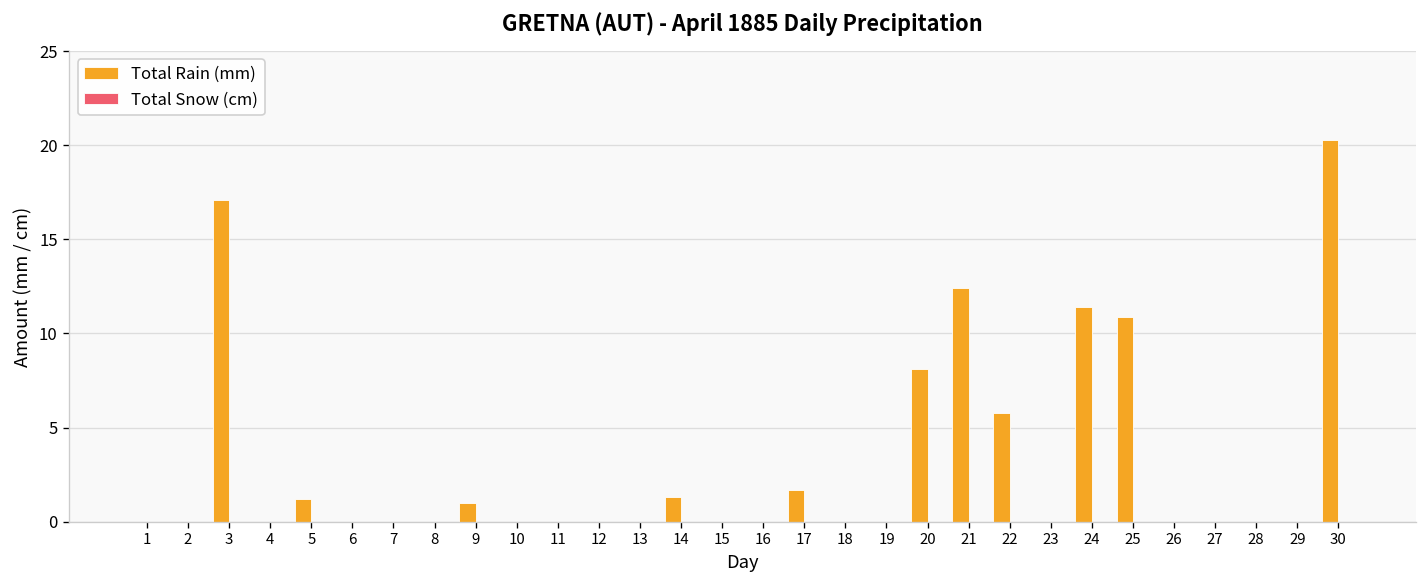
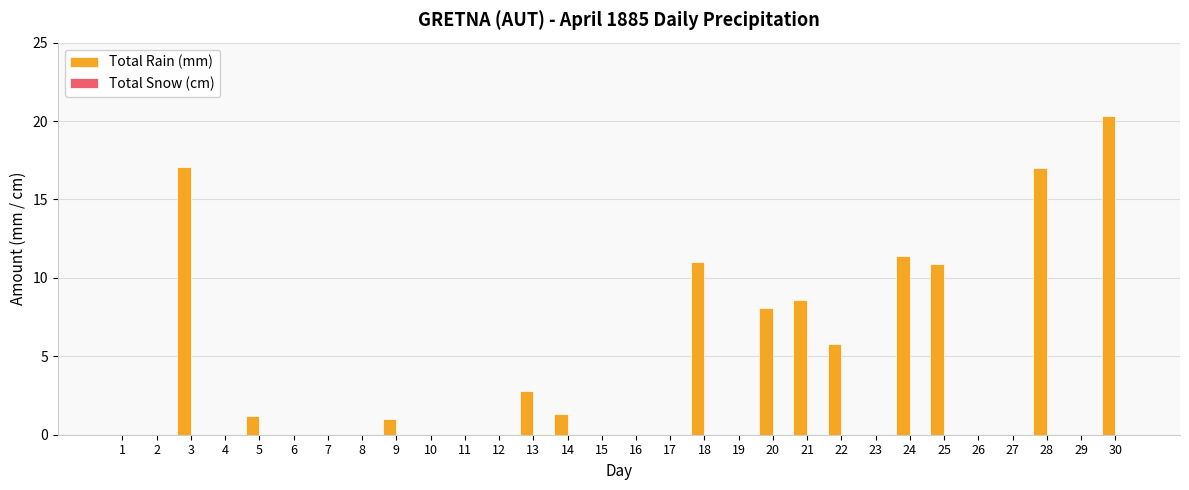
Total Rain (mm), 13: 0.0 -> 2.8
Total Rain (mm), 17: 1.7 -> 0.0
Total Rain (mm), 18: 0 -> 11
Total Rain (mm), 21: 12.4 -> 8.6
Total Rain (mm), 28: 0 -> 17
